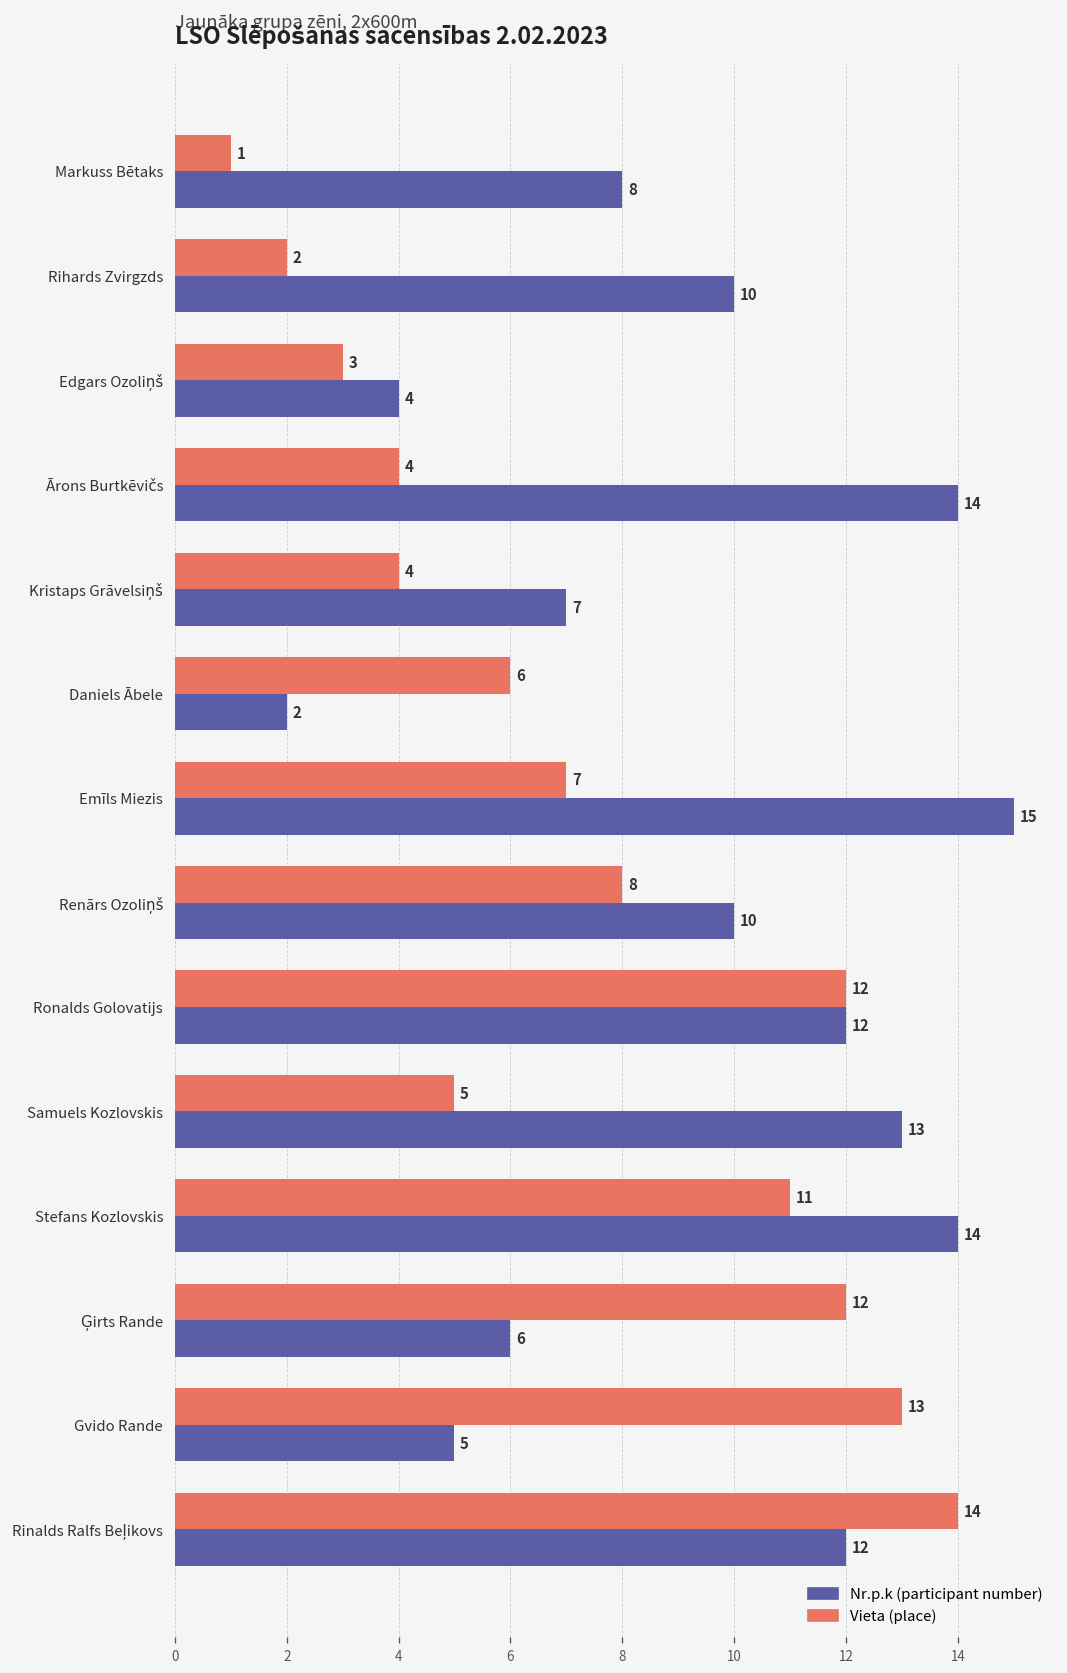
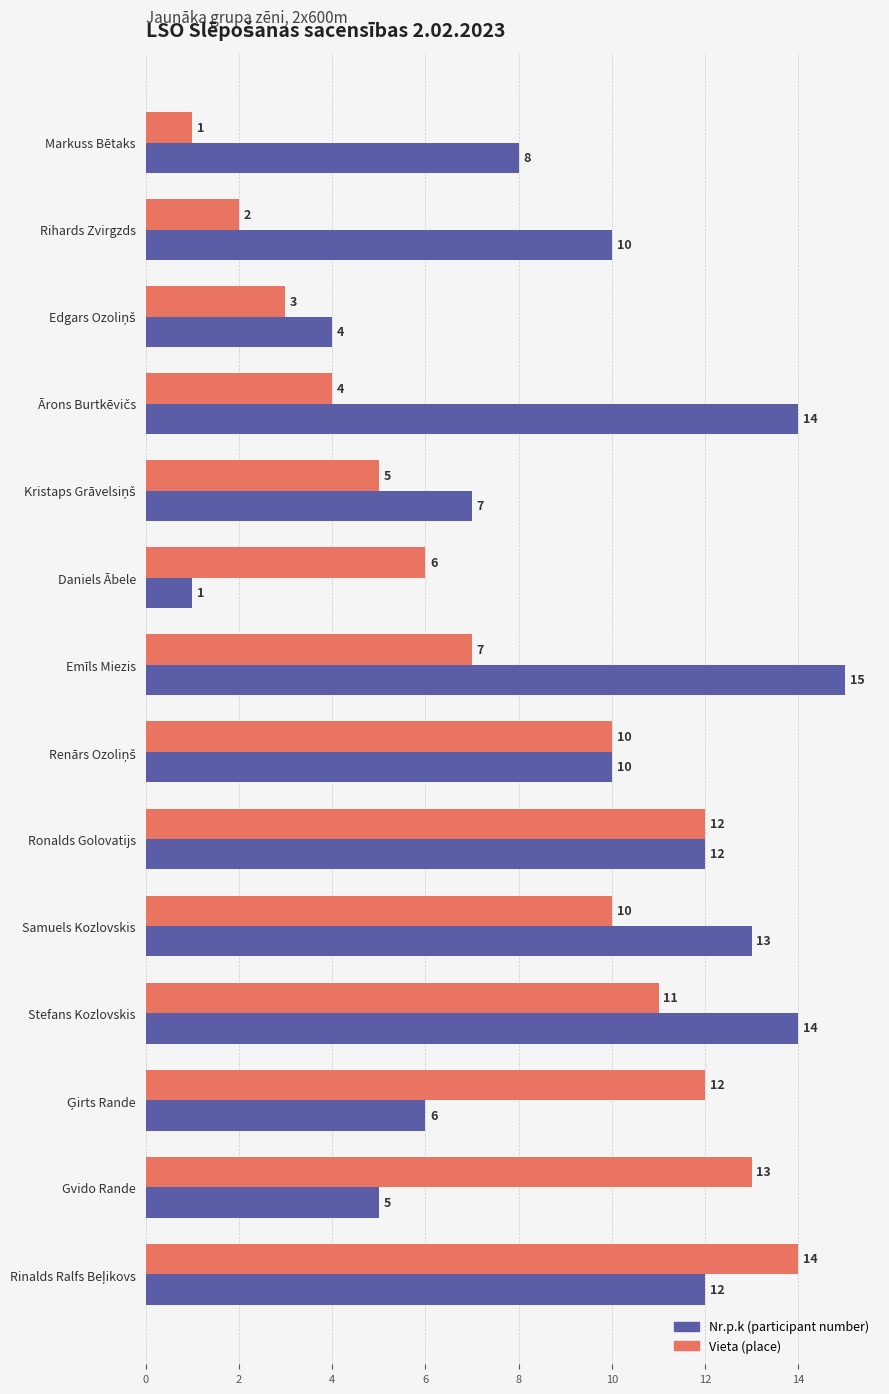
Vieta (place), Kristaps Grāvelsiņš: 4 -> 5
Nr.p.k (participant number), Daniels Ābele: 2 -> 1
Vieta (place), Renārs Ozoliņš: 8 -> 10
Vieta (place), Samuels Kozlovskis: 5 -> 10
